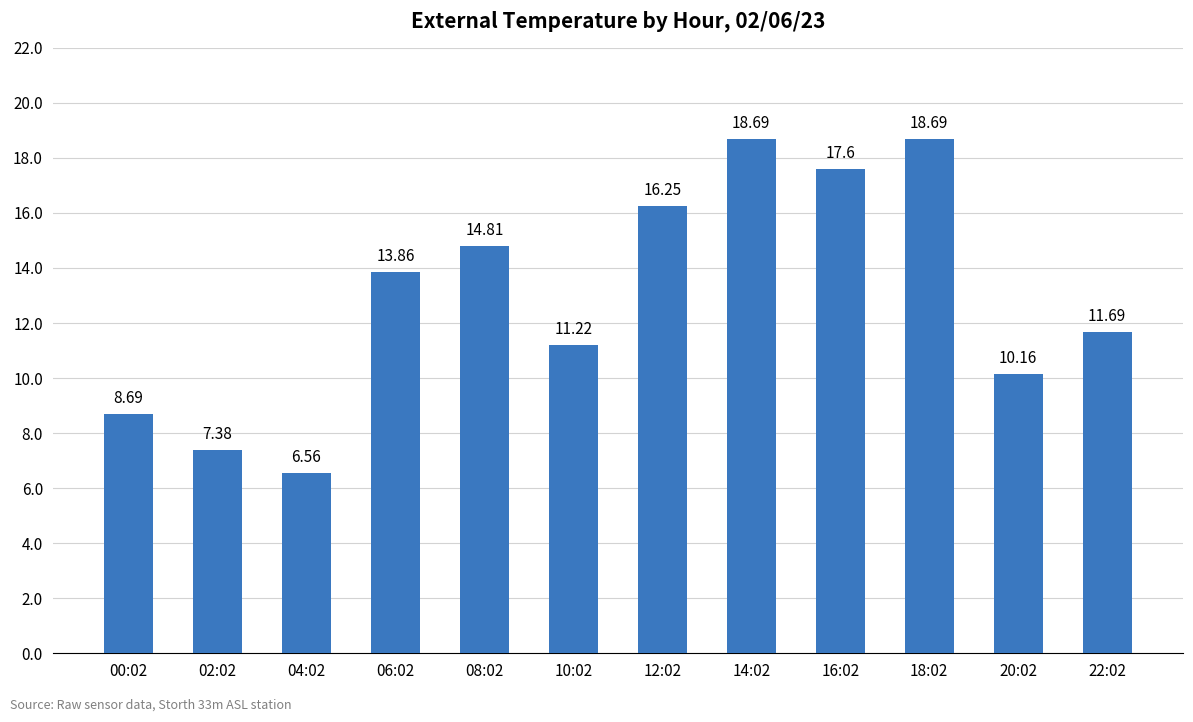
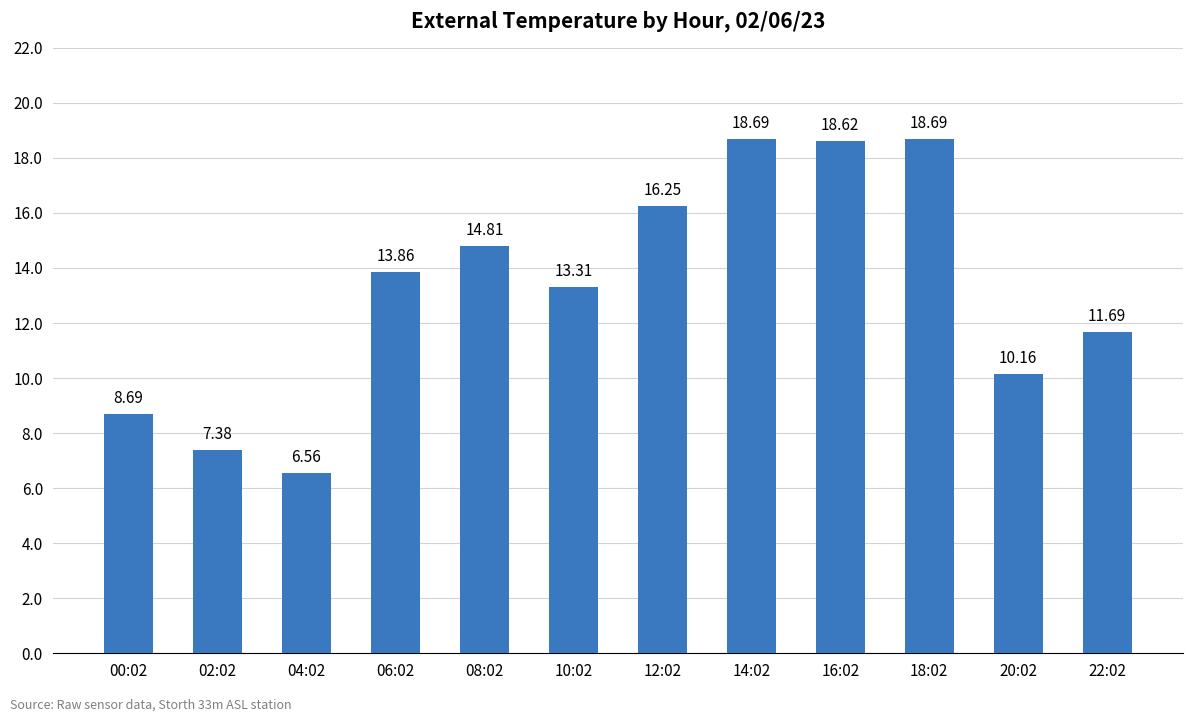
10:02: 11.22 -> 13.31
16:02: 17.6 -> 18.62
